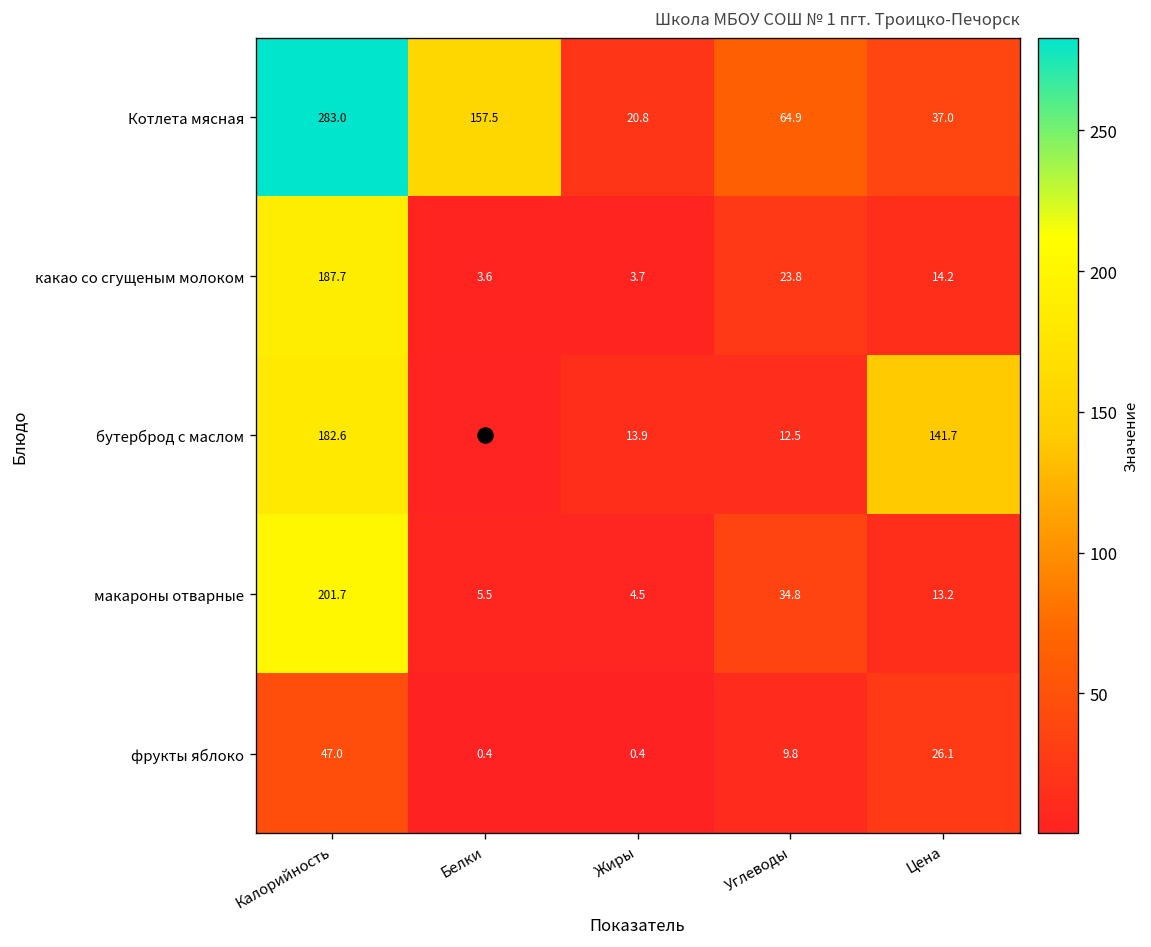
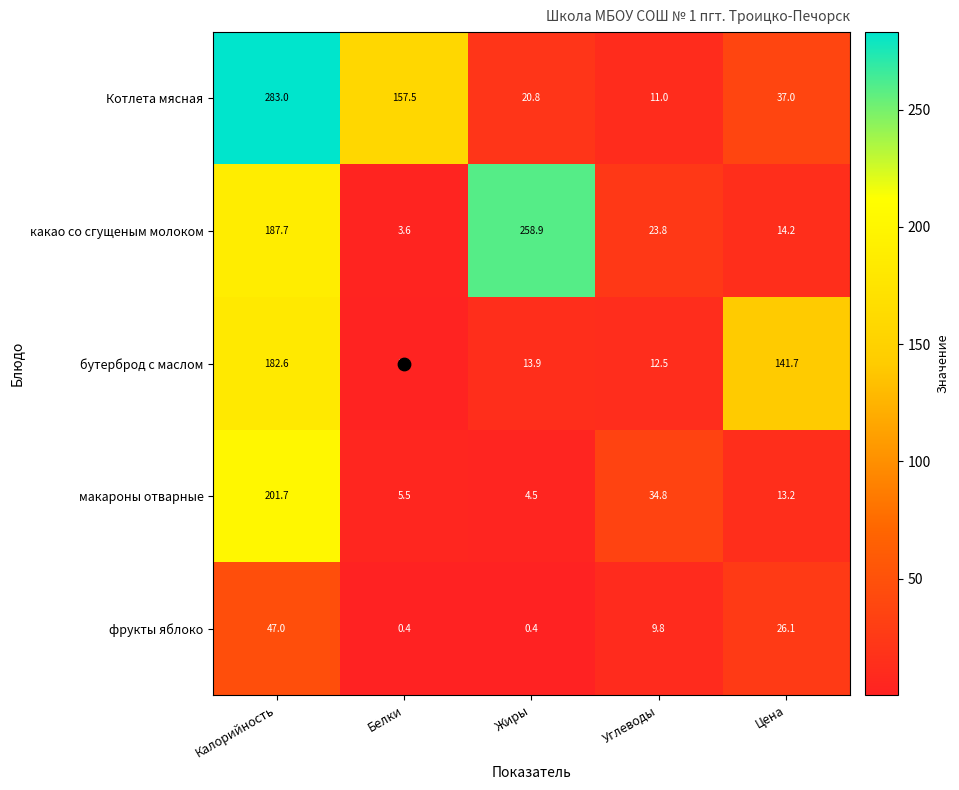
Котлета мясная, Углеводы: 64.9 -> 11.0
какао со сгущеным молоком, Жиры: 3.7 -> 258.9
